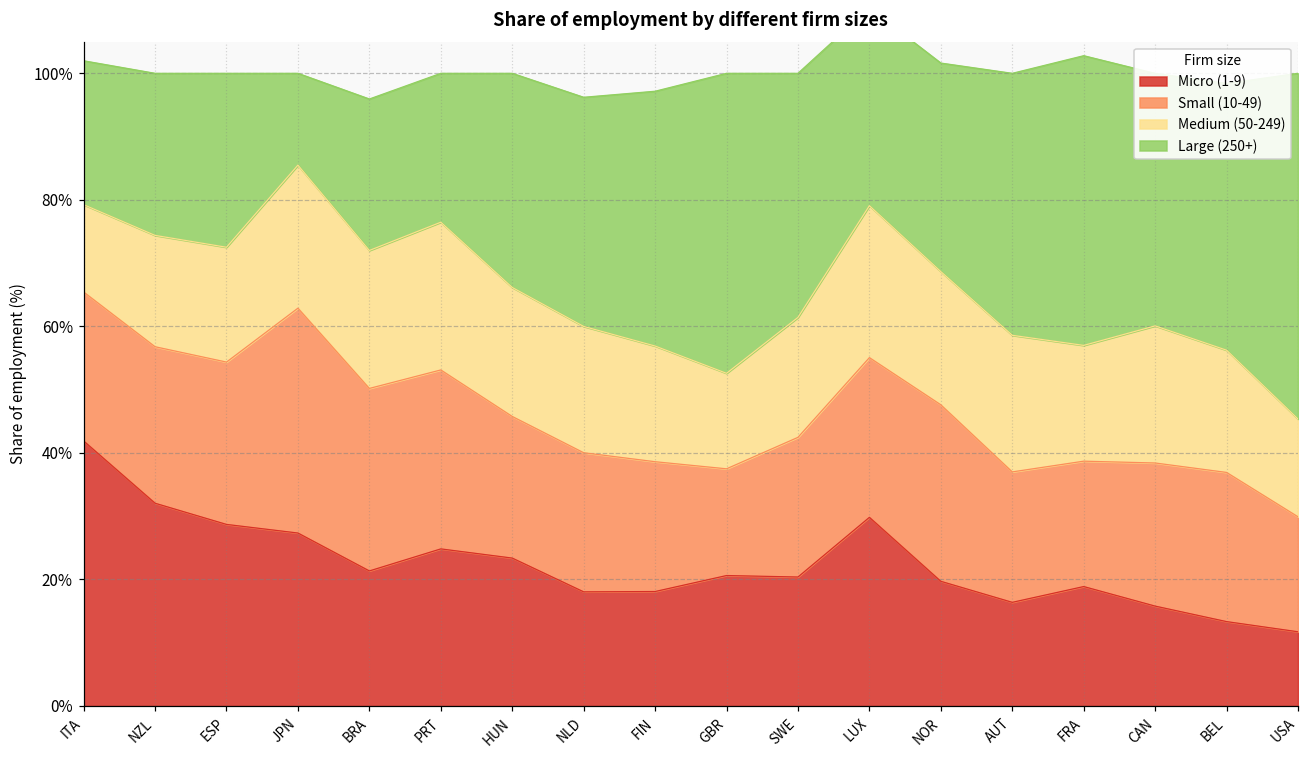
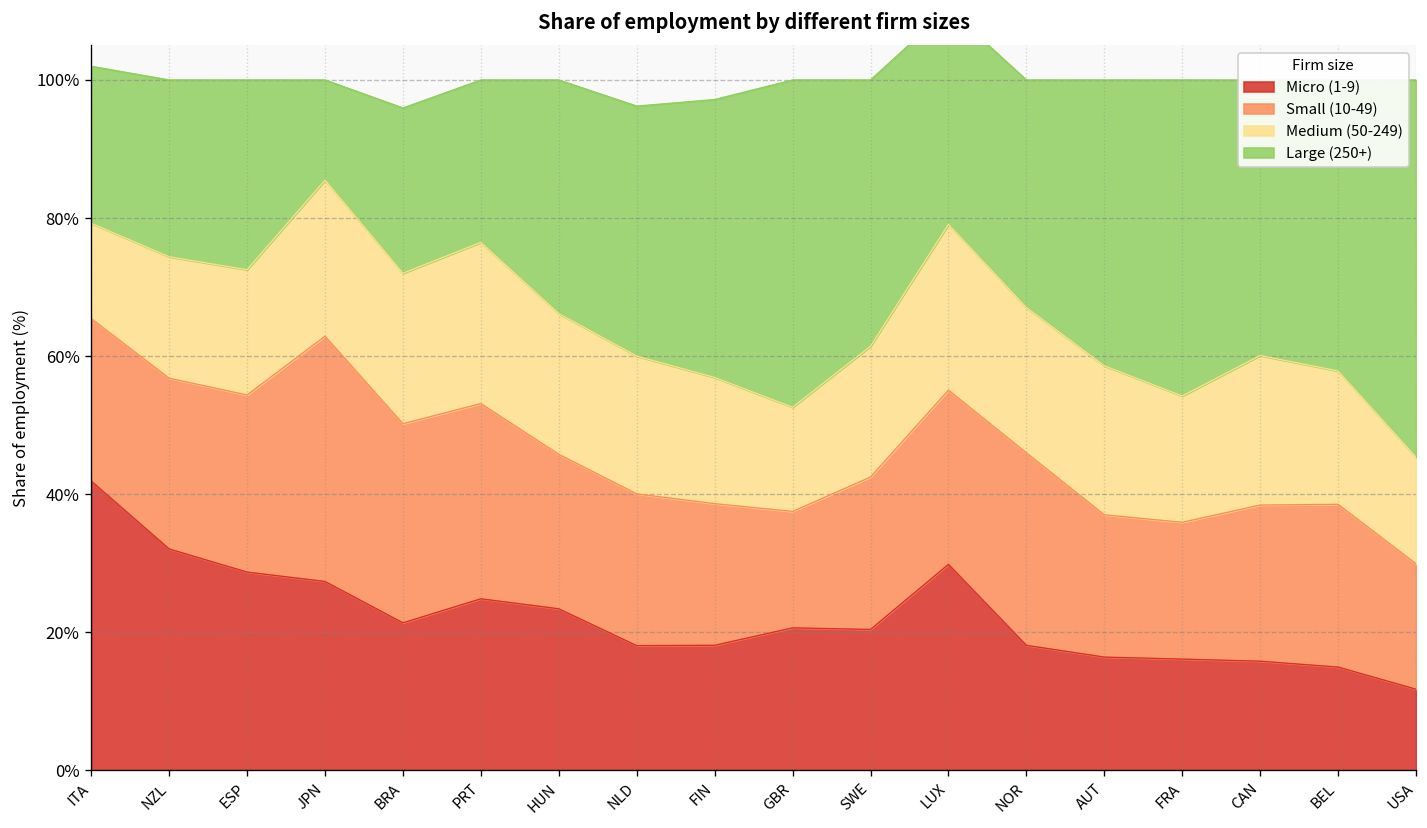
Micro (1-9), NOR: 20% -> 18%
Micro (1-9), FRA: 19% -> 16%
Micro (1-9), BEL: 13% -> 15%
